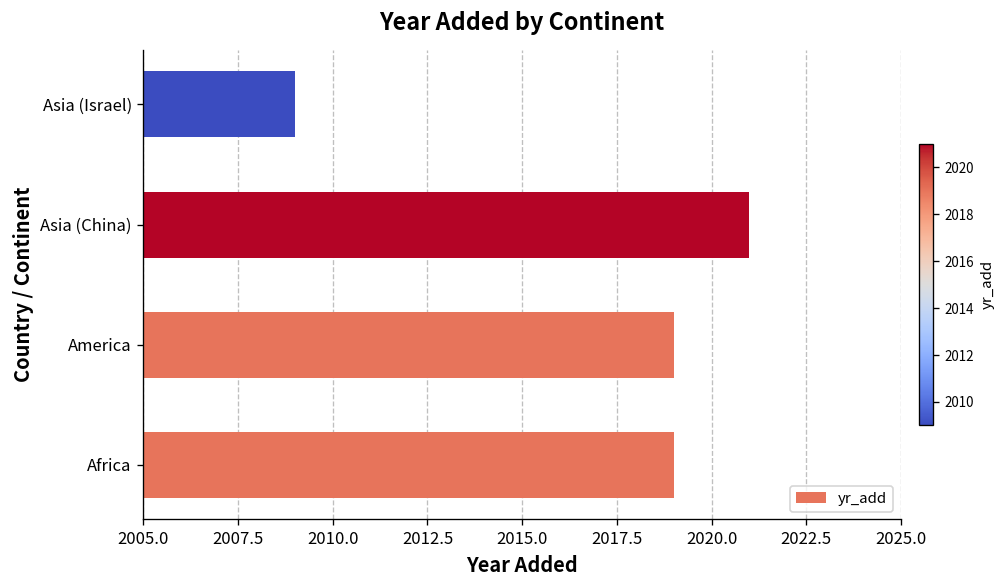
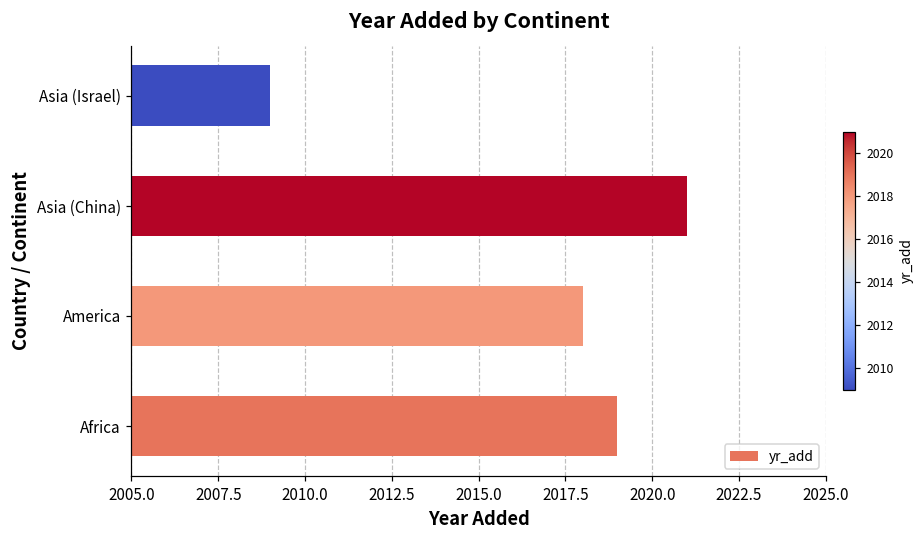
America: 2019 -> 2018
